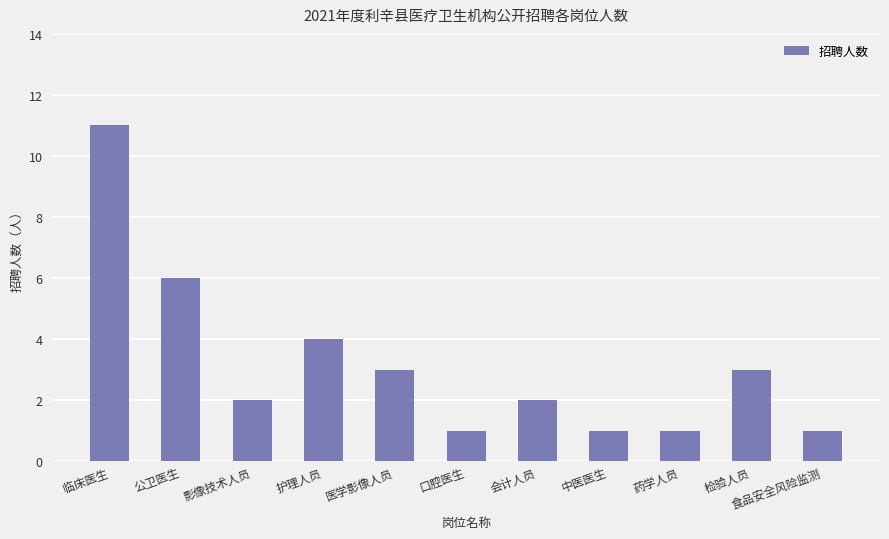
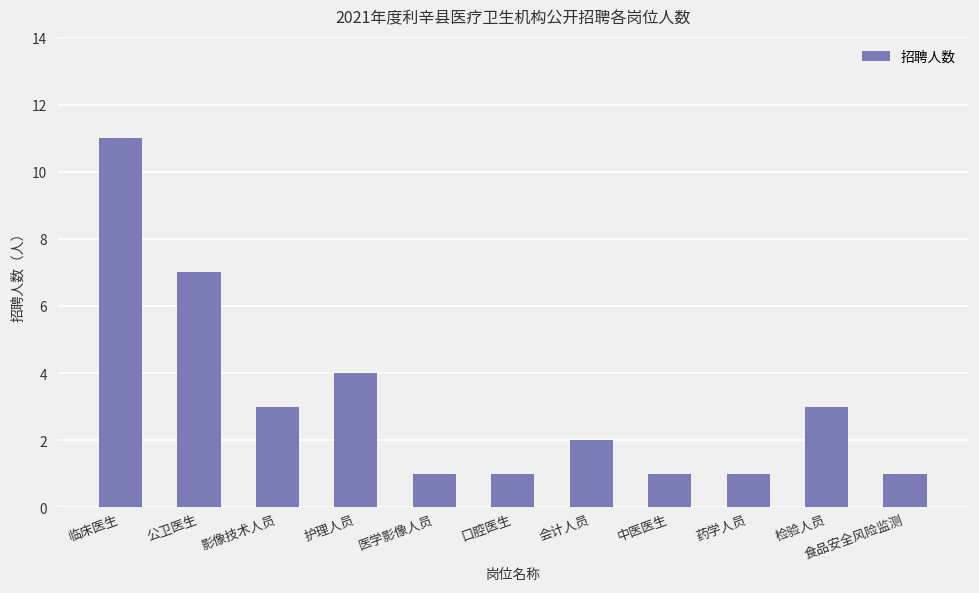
公卫医生: 6 -> 7
影像技术人员: 2 -> 3
医学影像人员: 3 -> 1
